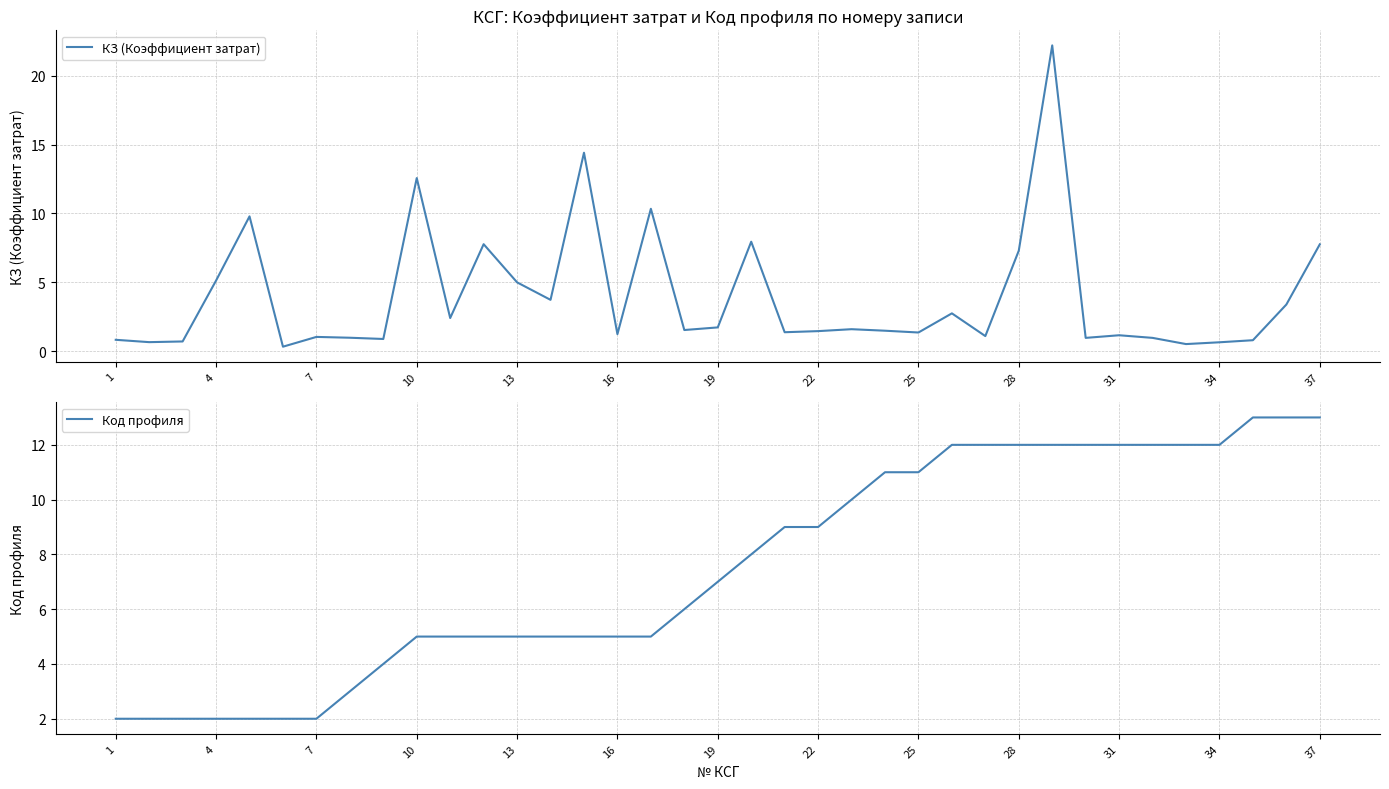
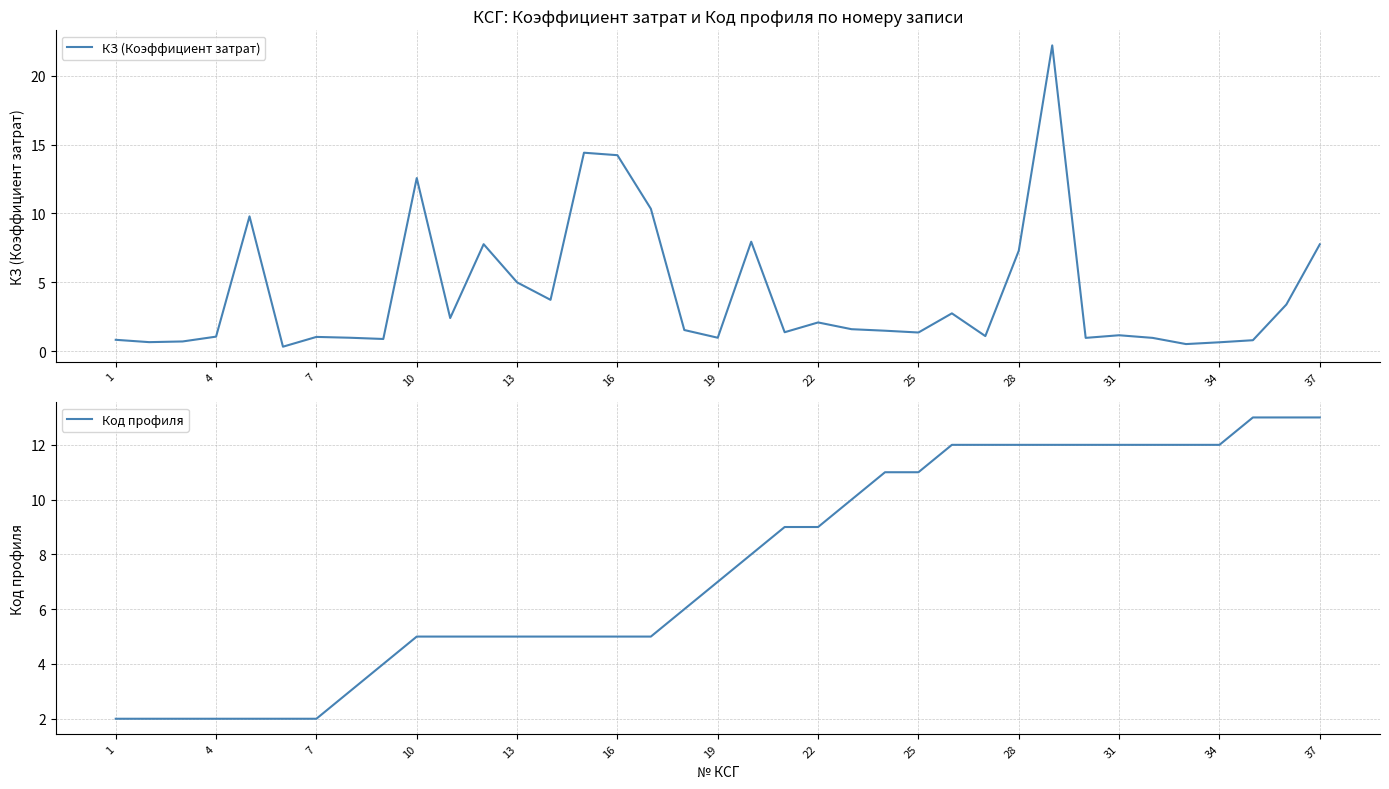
КСГ: Коэффициент затрат и Код профиля по номеру записи, 4: 5.1 -> 1.1
КСГ: Коэффициент затрат и Код профиля по номеру записи, 16: 1.2 -> 14.2
КСГ: Коэффициент затрат и Код профиля по номеру записи, 19: 1.7 -> 1.0
КСГ: Коэффициент затрат и Код профиля по номеру записи, 22: 1.5 -> 2.1
